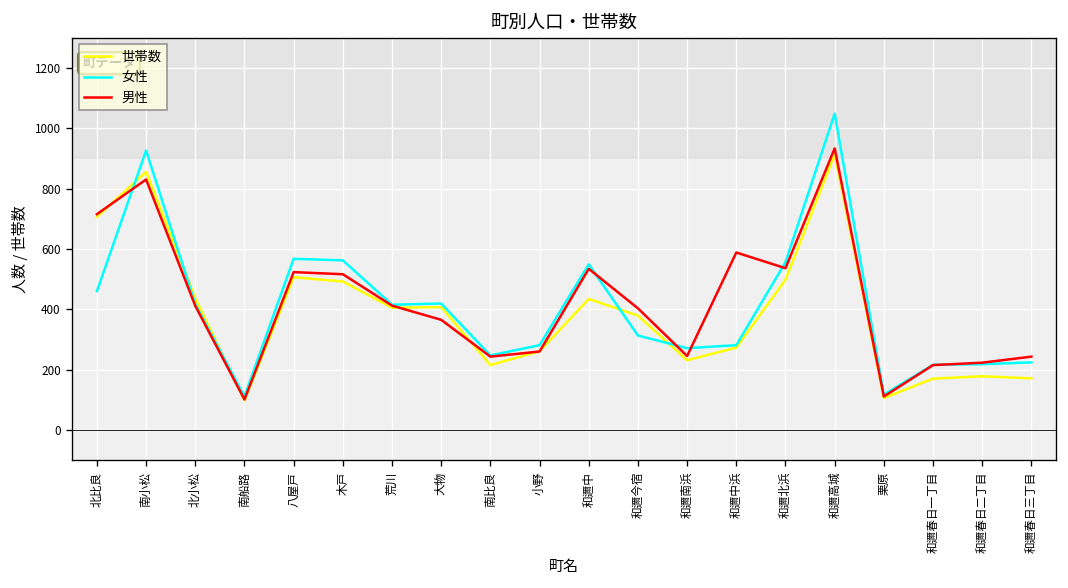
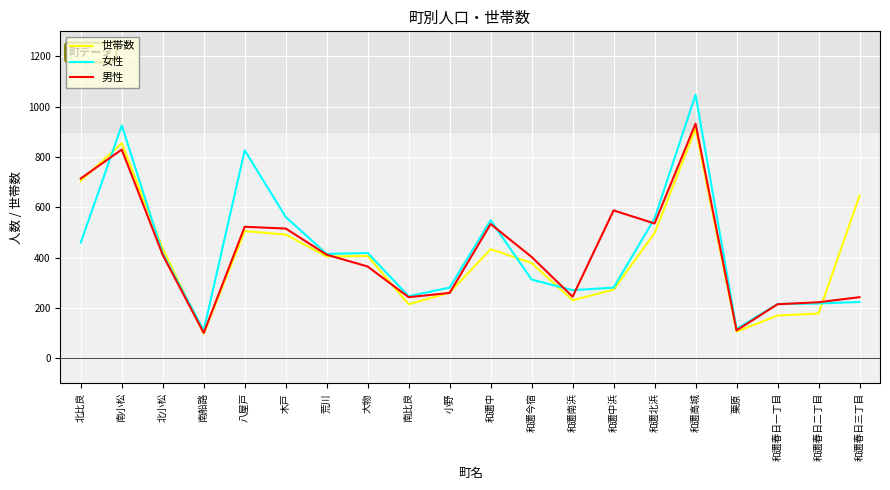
女性, 八屋戸: 570 -> 830
世帯数, 和邇春日三丁目: 170 -> 650
